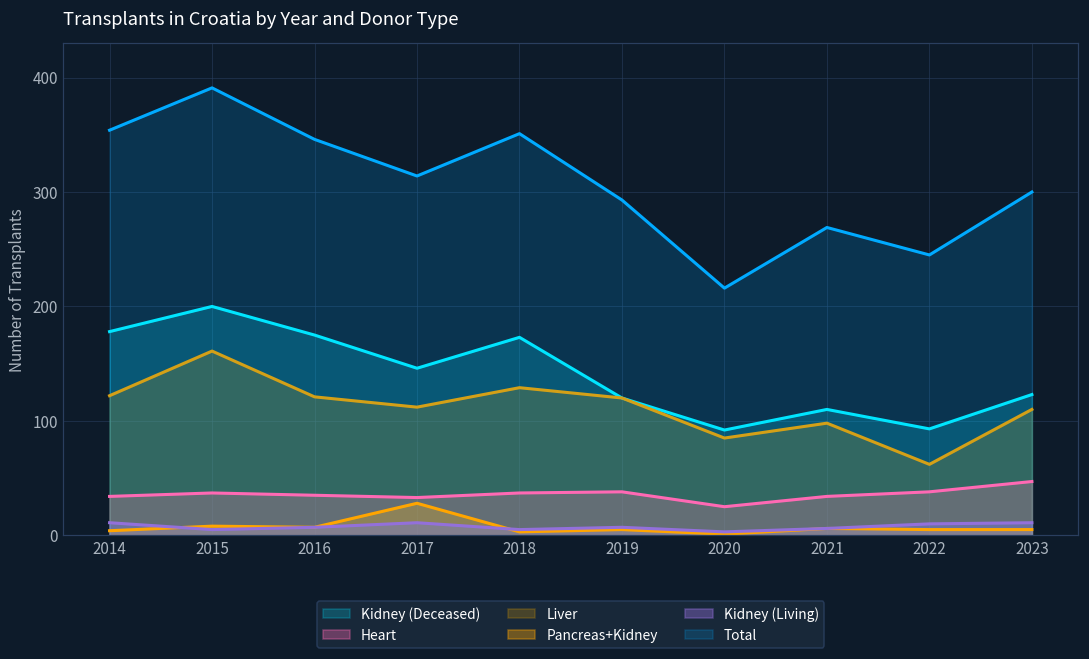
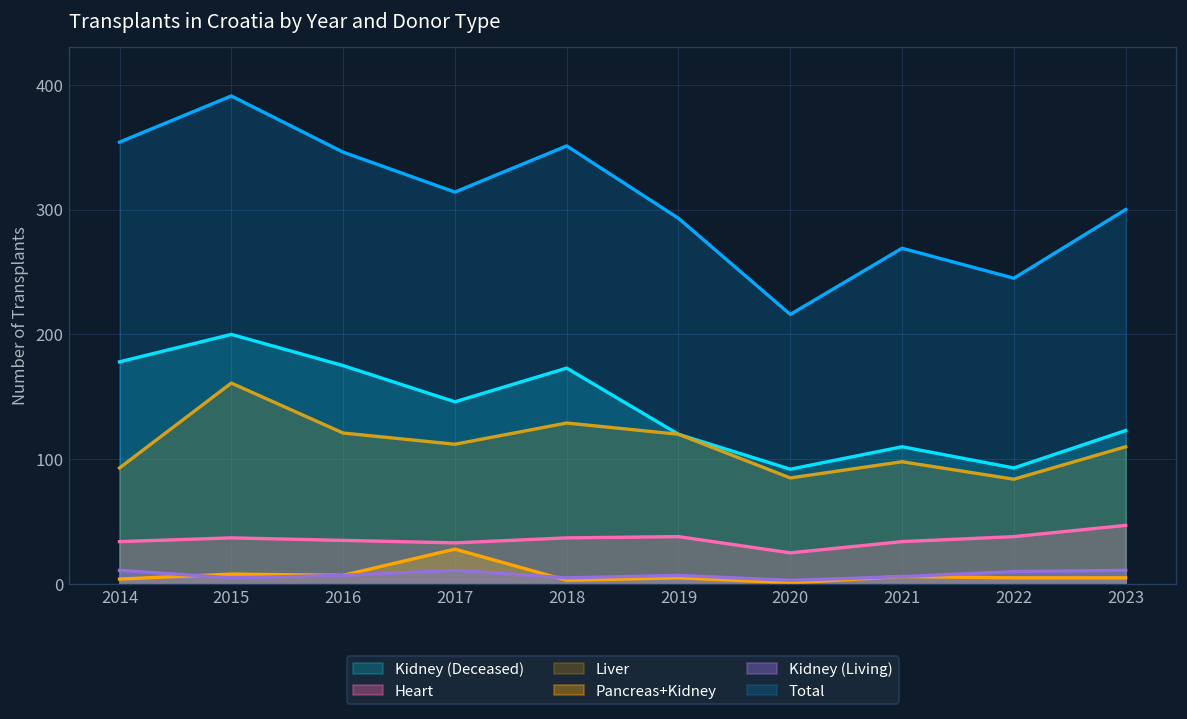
Liver, 2014: 122 -> 93
Liver, 2022: 62 -> 84
